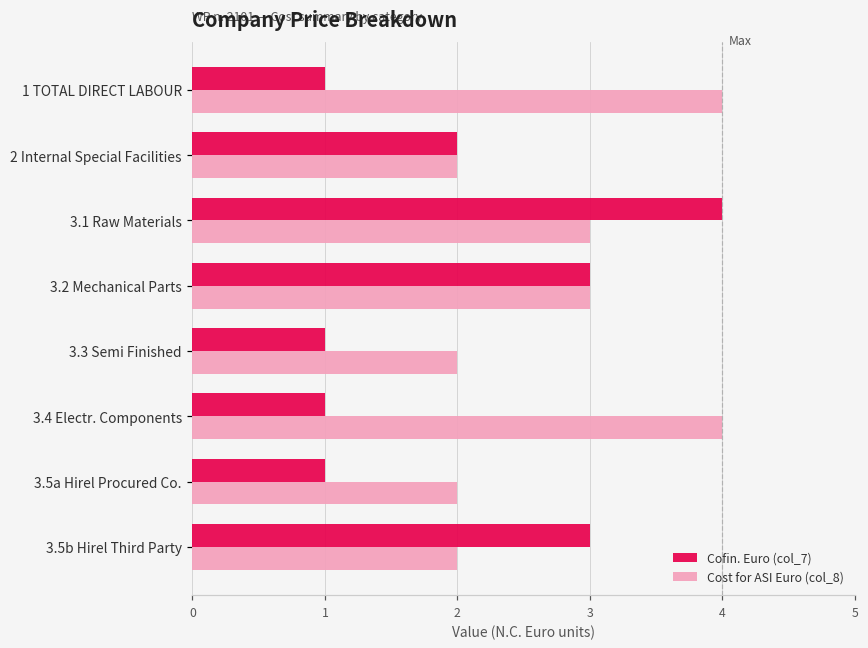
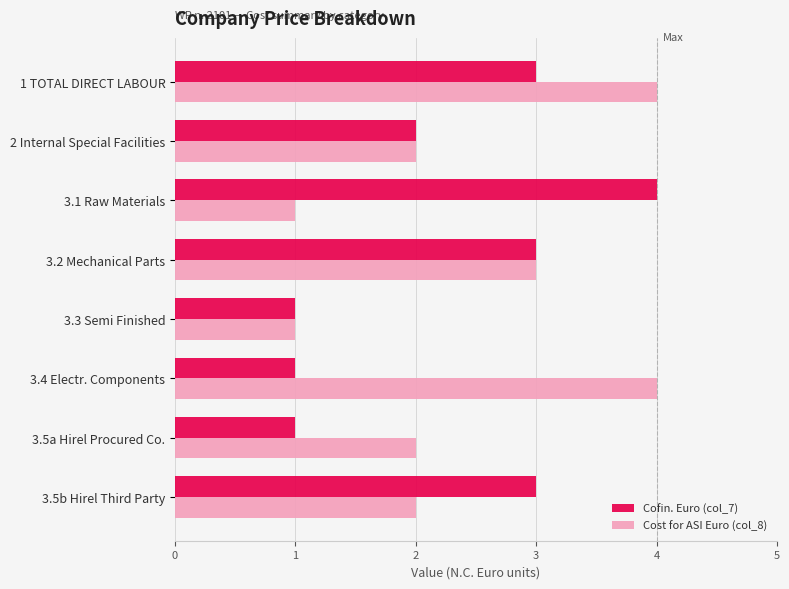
Cofin. Euro (col_7), 1 TOTAL DIRECT LABOUR: 1 -> 3
Cost for ASI Euro (col_8), 3.1 Raw Materials: 3 -> 1
Cost for ASI Euro (col_8), 3.3 Semi Finished: 2 -> 1
